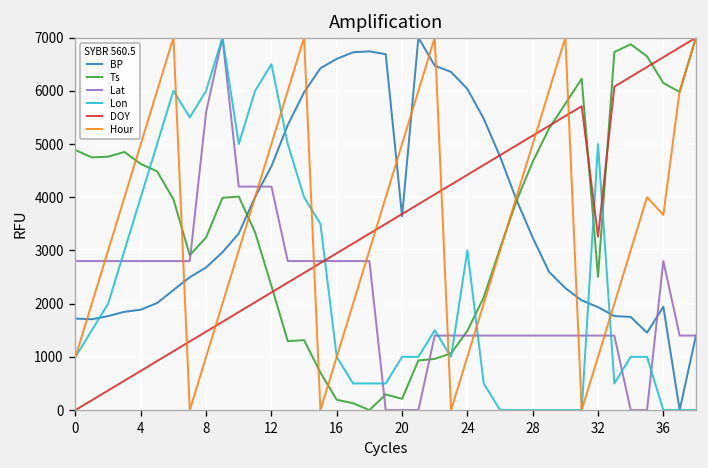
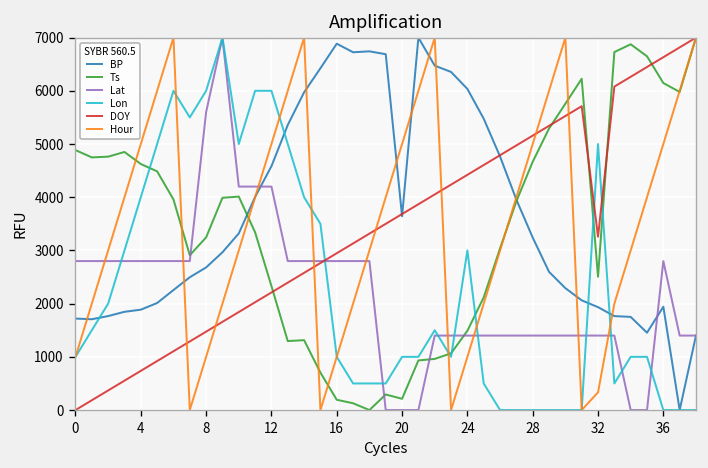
Lon, 12: 6500 -> 6000
BP, 16: 6600 -> 6900
Hour, 32: 1000 -> 300
Hour, 36: 3700 -> 5000
